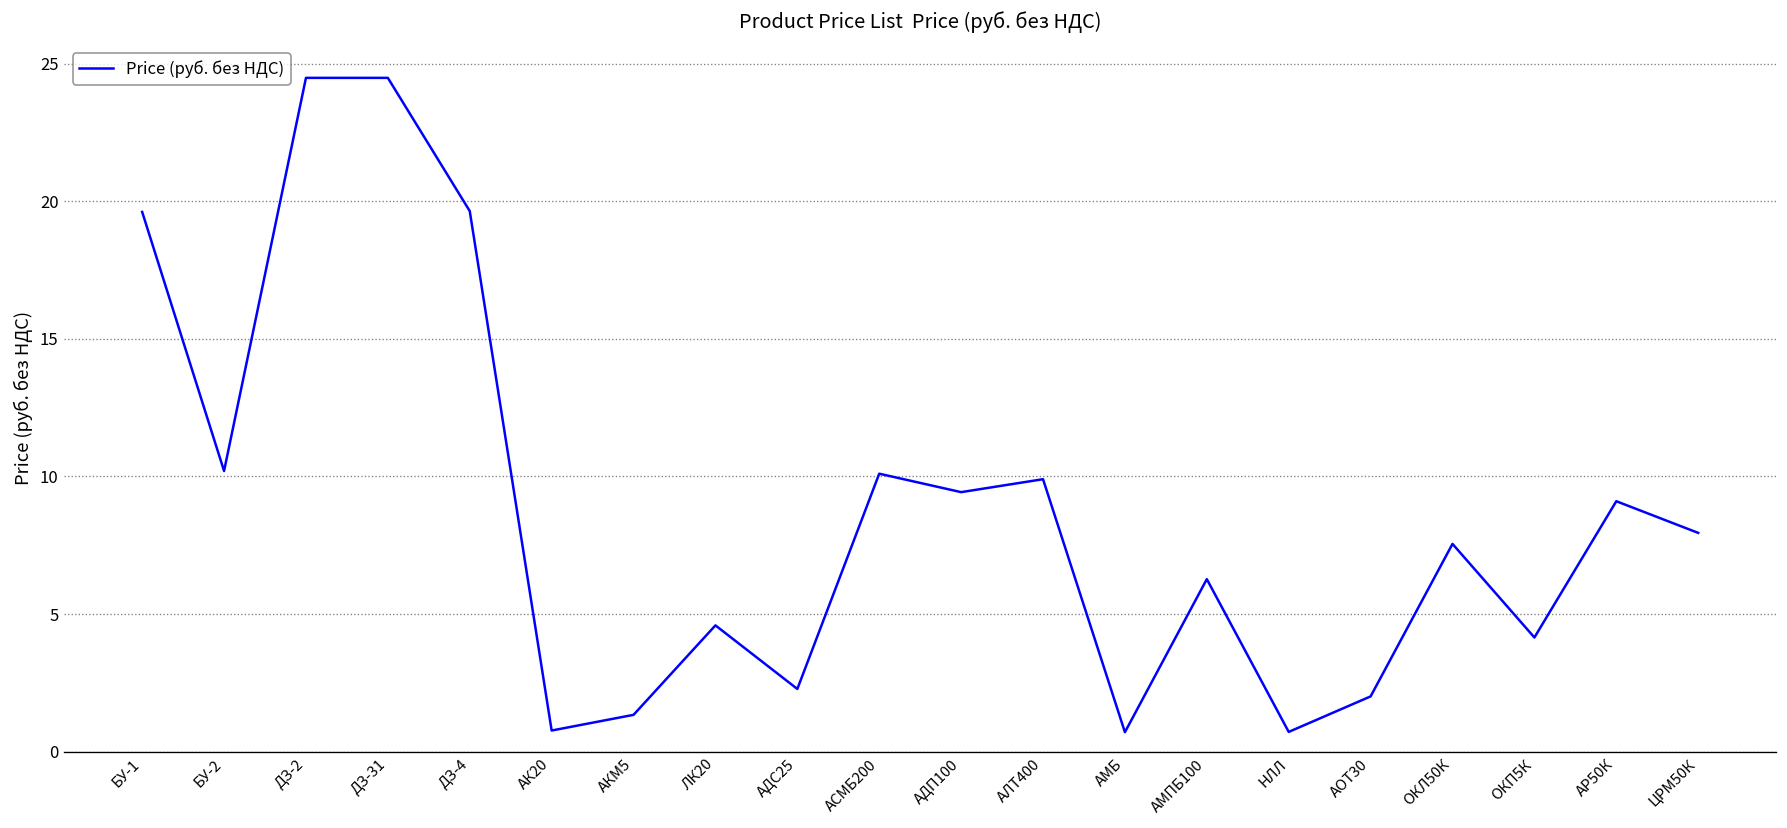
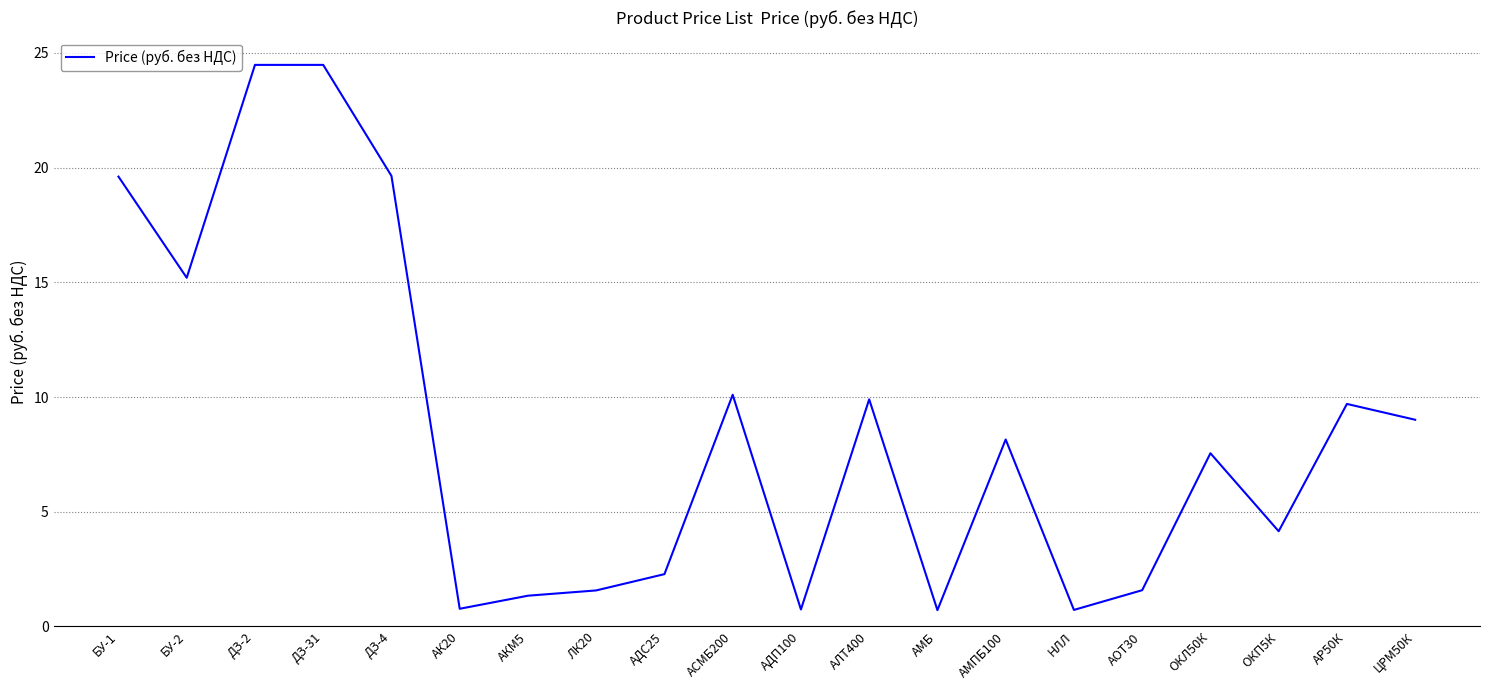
БУ-2: 10.2 -> 15.2
ЛК20: 4.6 -> 1.6
АДП100: 9.4 -> 0.7
АМПБ100: 6.3 -> 8.2
АОТ30: 2.0 -> 1.6
АР50К: 9.1 -> 9.7
ЦРМ50К: 8.0 -> 9.0
